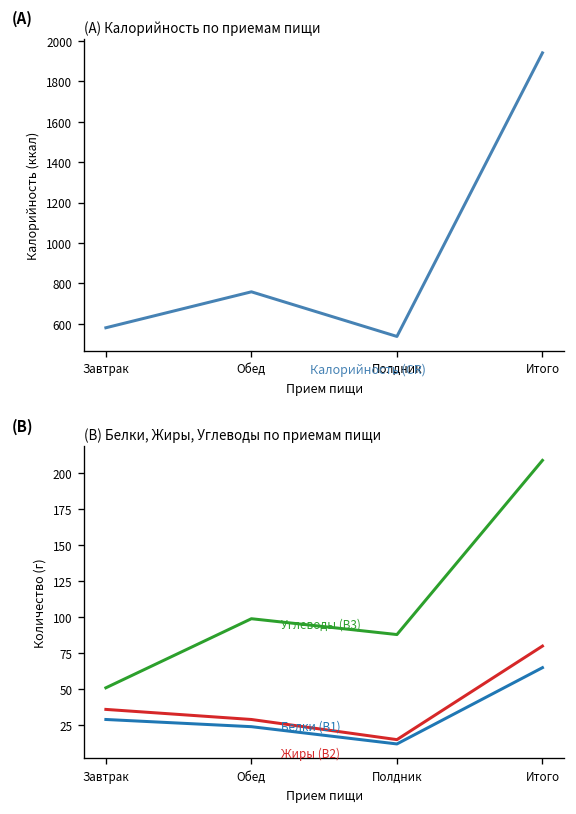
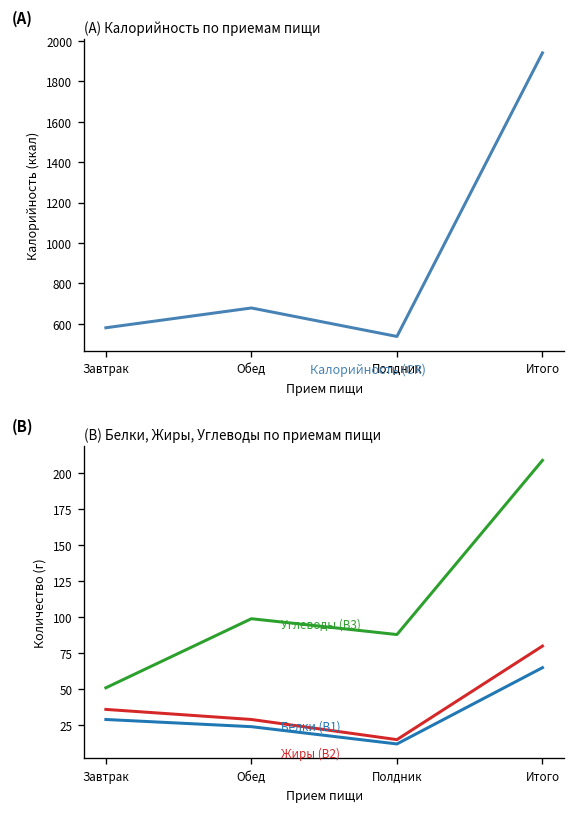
(A) Калорийность по приемам пищи, Обед: 760 -> 680
